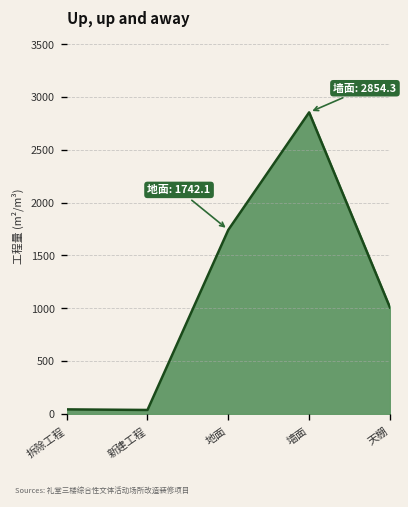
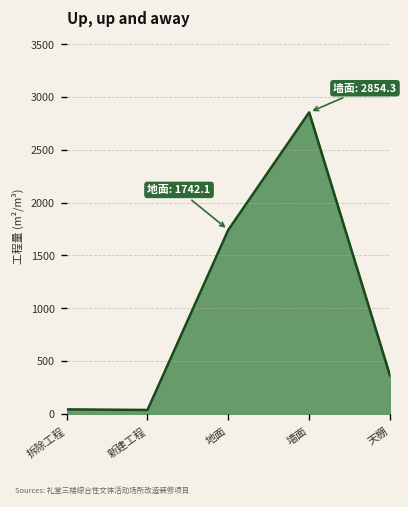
天棚: 1000 -> 400
